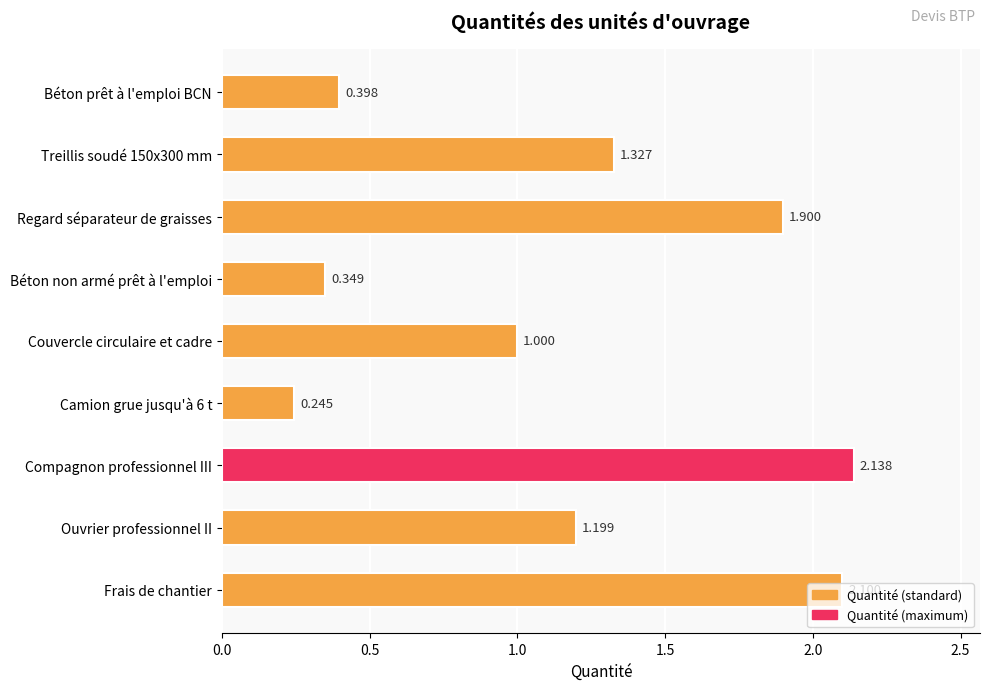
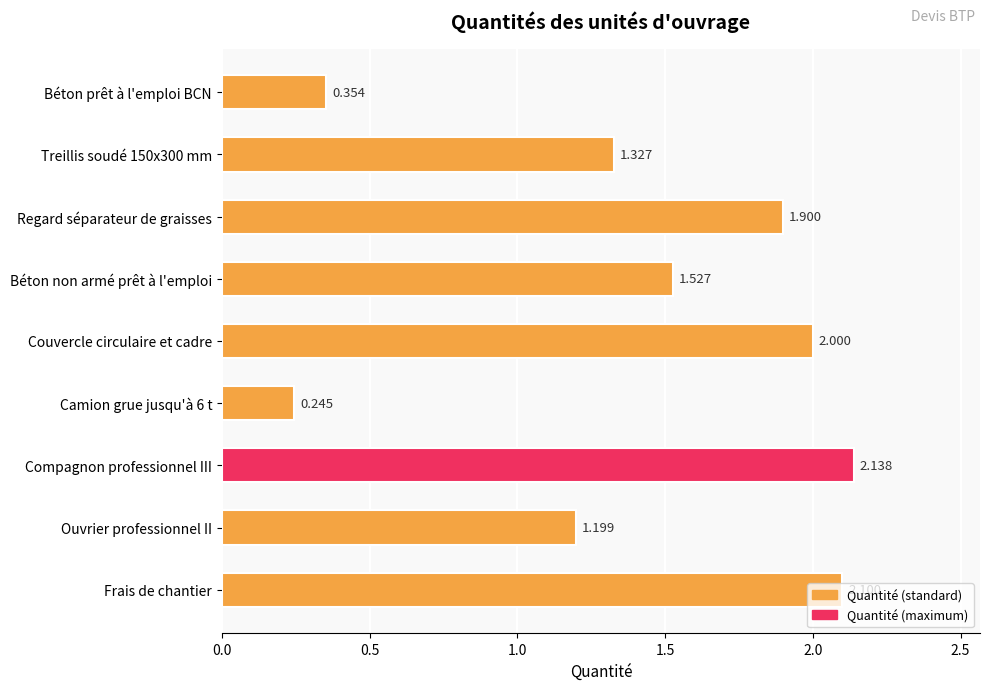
Béton prêt à l'emploi BCN: 0.398 -> 0.354
Béton non armé prêt à l'emploi: 0.349 -> 1.527
Couvercle circulaire et cadre: 1.000 -> 2.000
